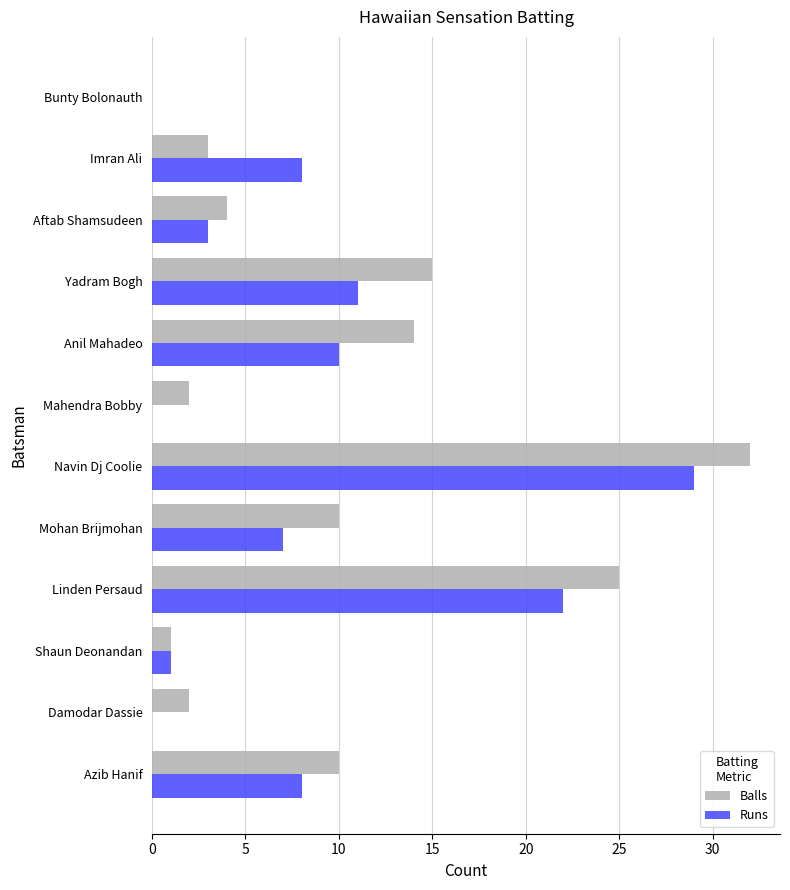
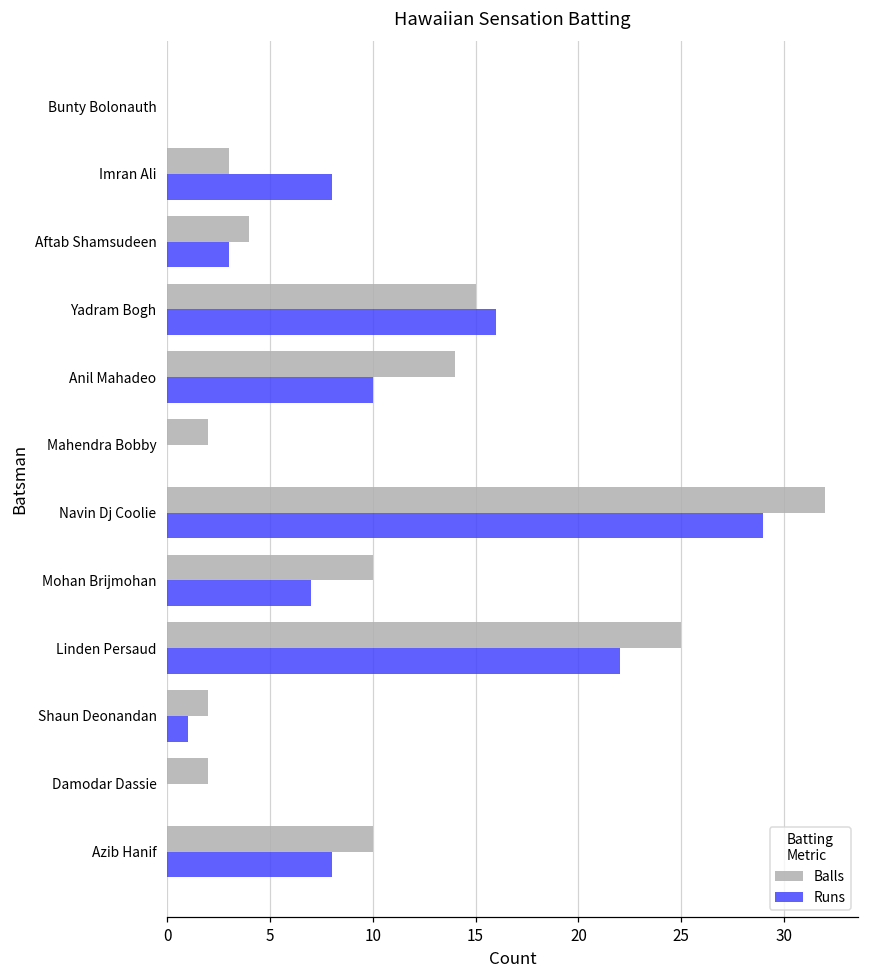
Runs, Yadram Bogh: 11 -> 16
Balls, Shaun Deonandan: 1 -> 2
